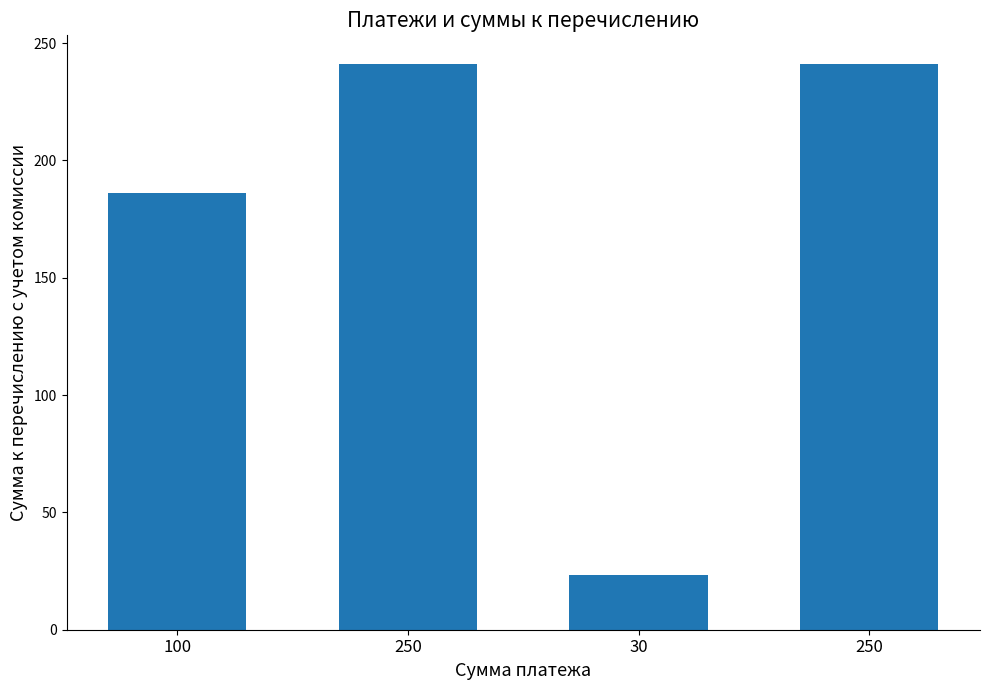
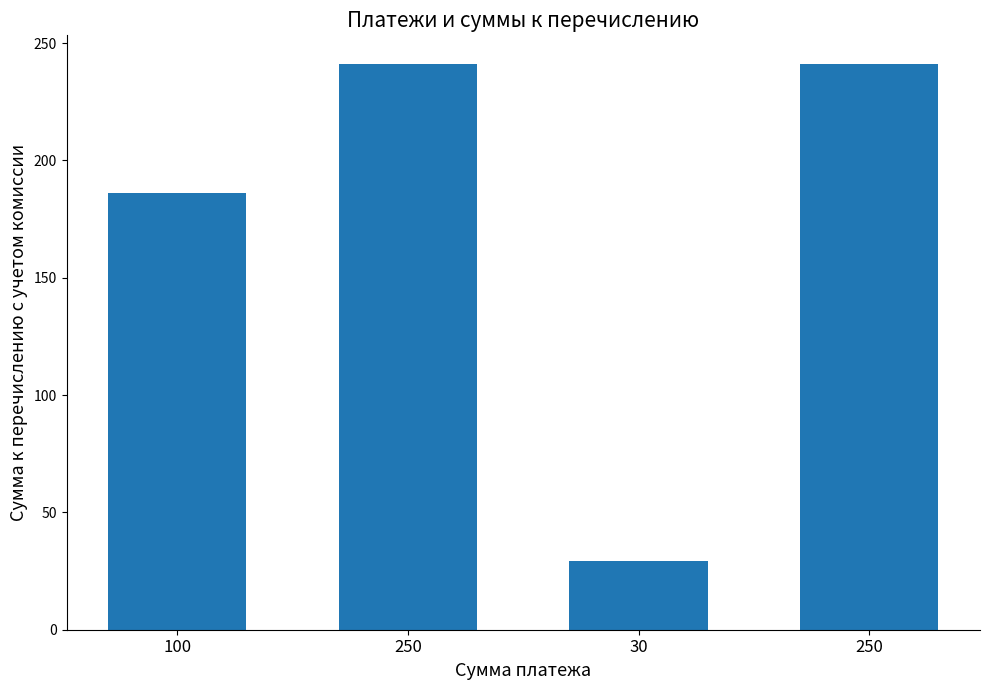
30: 23 -> 29
